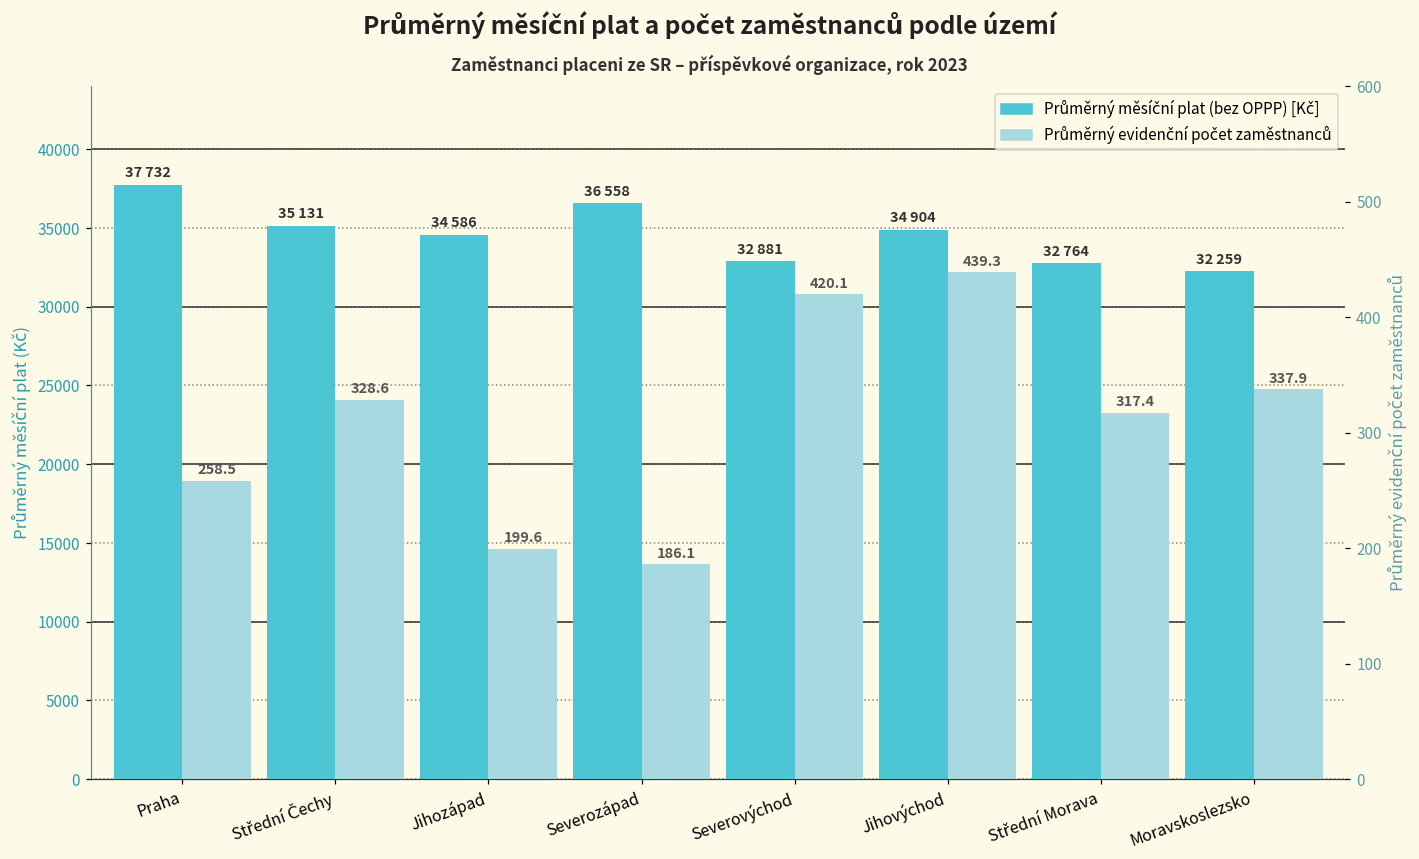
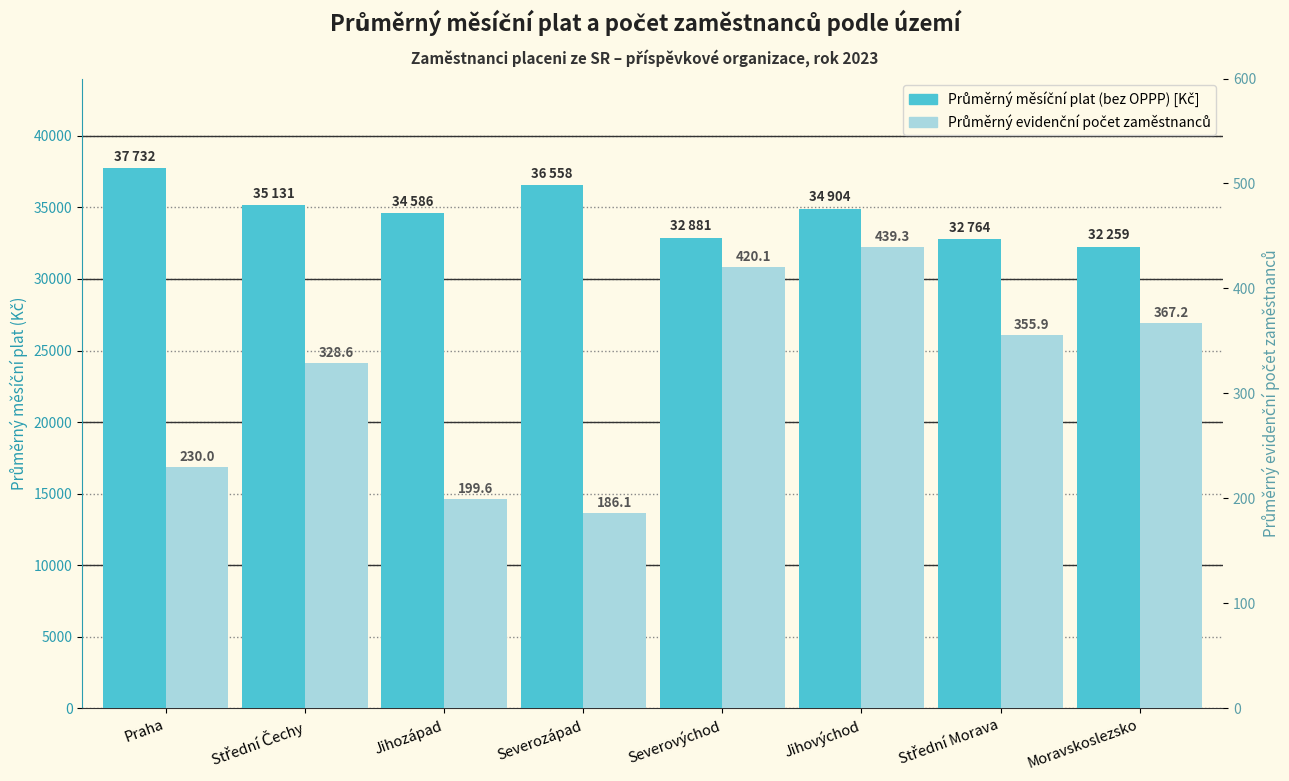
Průměrný evidenční počet zaměstnanců, Praha: 258.5 -> 230.0
Průměrný evidenční počet zaměstnanců, Střední Morava: 317.4 -> 355.9
Průměrný evidenční počet zaměstnanců, Moravskoslezsko: 337.9 -> 367.2
